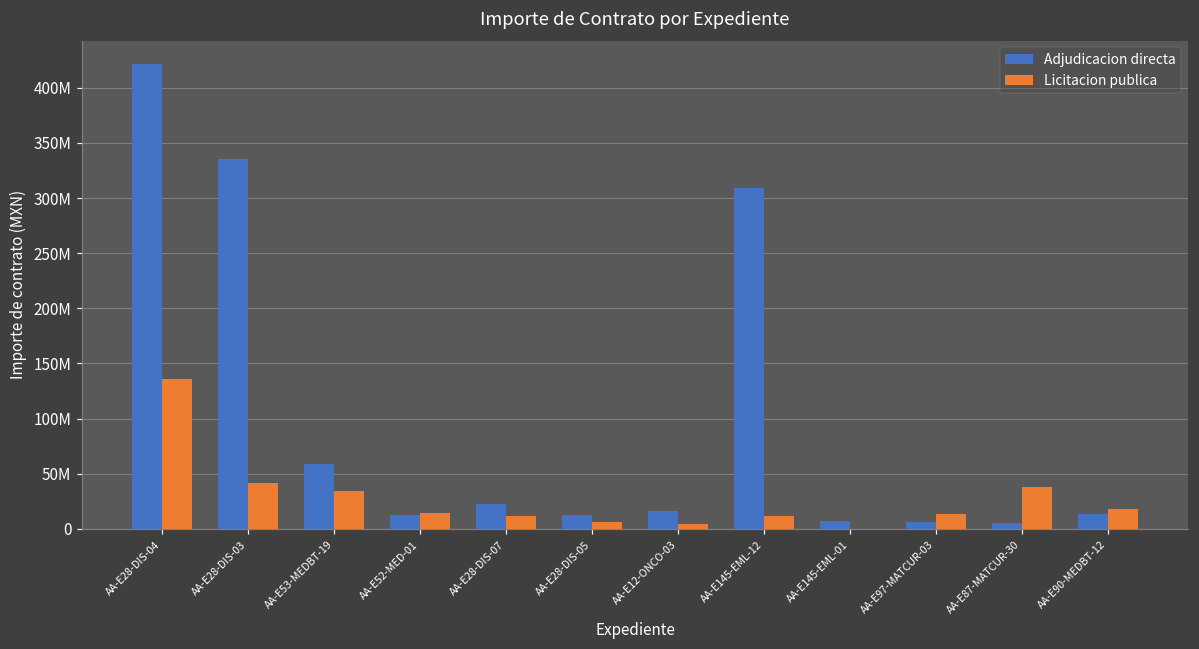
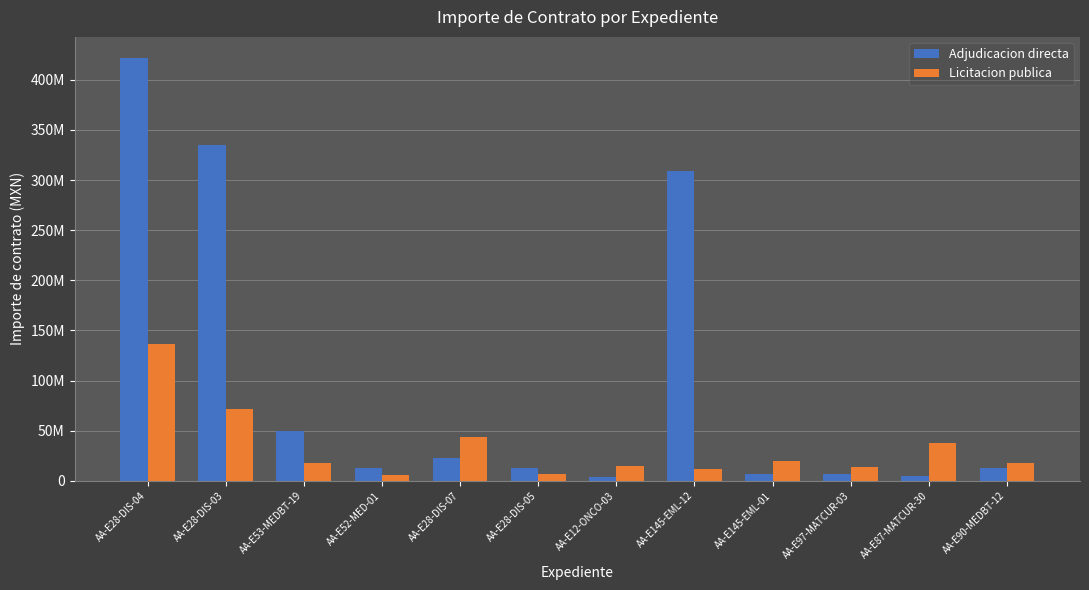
Licitacion publica, AA-E28-DIS-03: 42000000 -> 72000000
Adjudicacion directa, AA-E53-MEDBT-19: 59000000 -> 49000000
Licitacion publica, AA-E53-MEDBT-19: 34000000 -> 18000000
Licitacion publica, AA-E52-MED-01: 14000000 -> 5000000
Licitacion publica, AA-E28-DIS-07: 12000000 -> 43000000
Adjudicacion directa, AA-E12-ONCO-03: 16000000 -> 4000000
Licitacion publica, AA-E12-ONCO-03: 4000000 -> 15000000
Licitacion publica, AA-E145-EML-01: 0 -> 20000000
